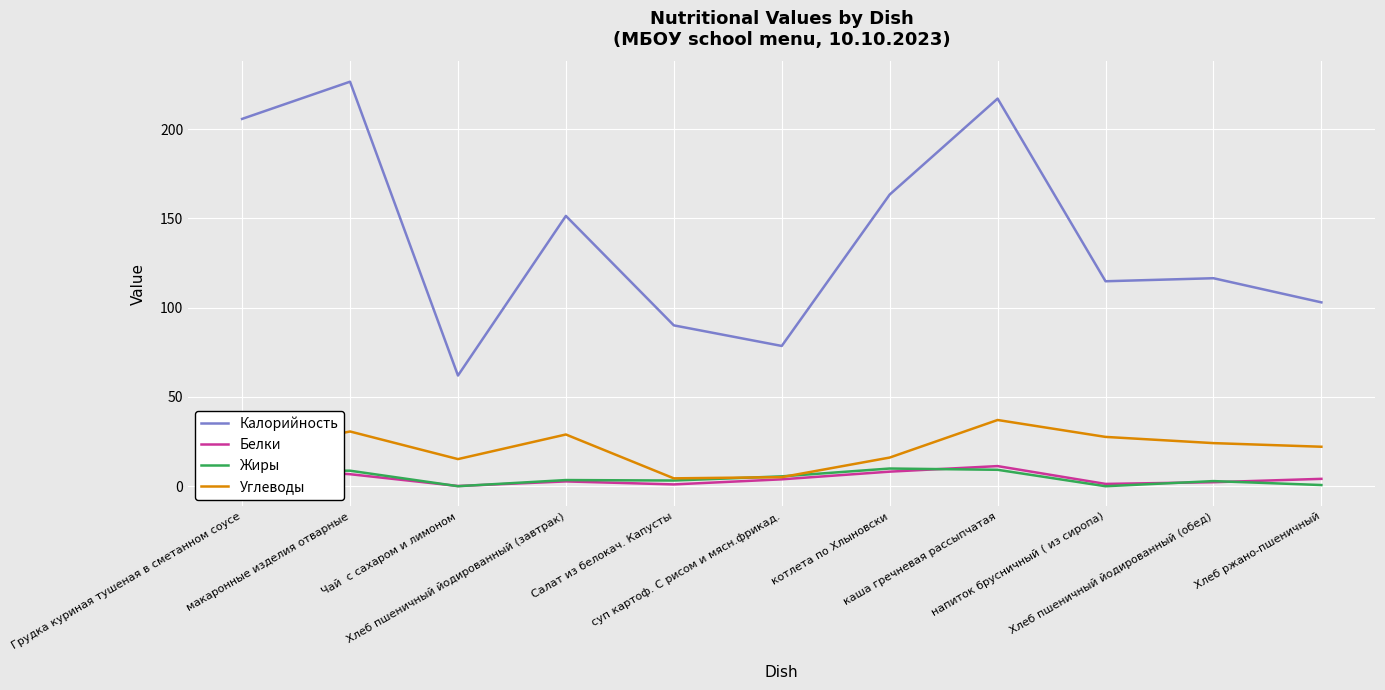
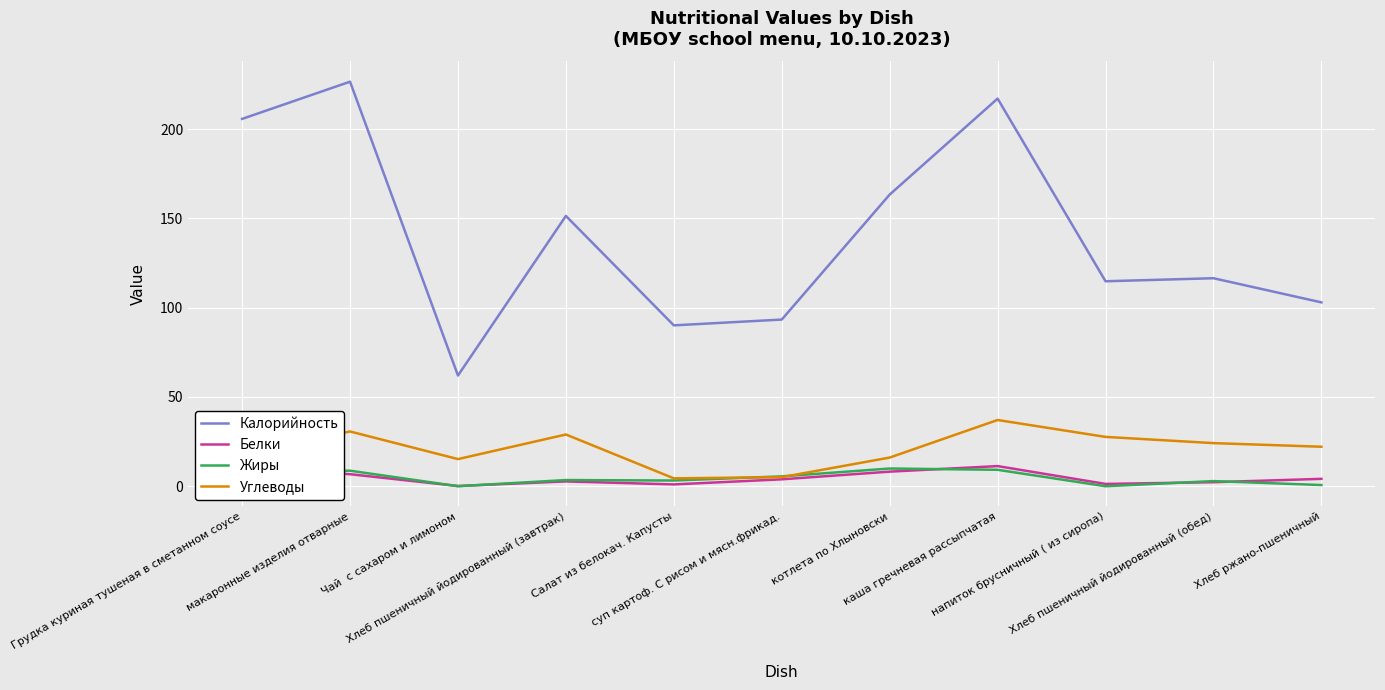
Калорийность, суп картоф. С рисом и мясн.фрикад.: 79 -> 93
